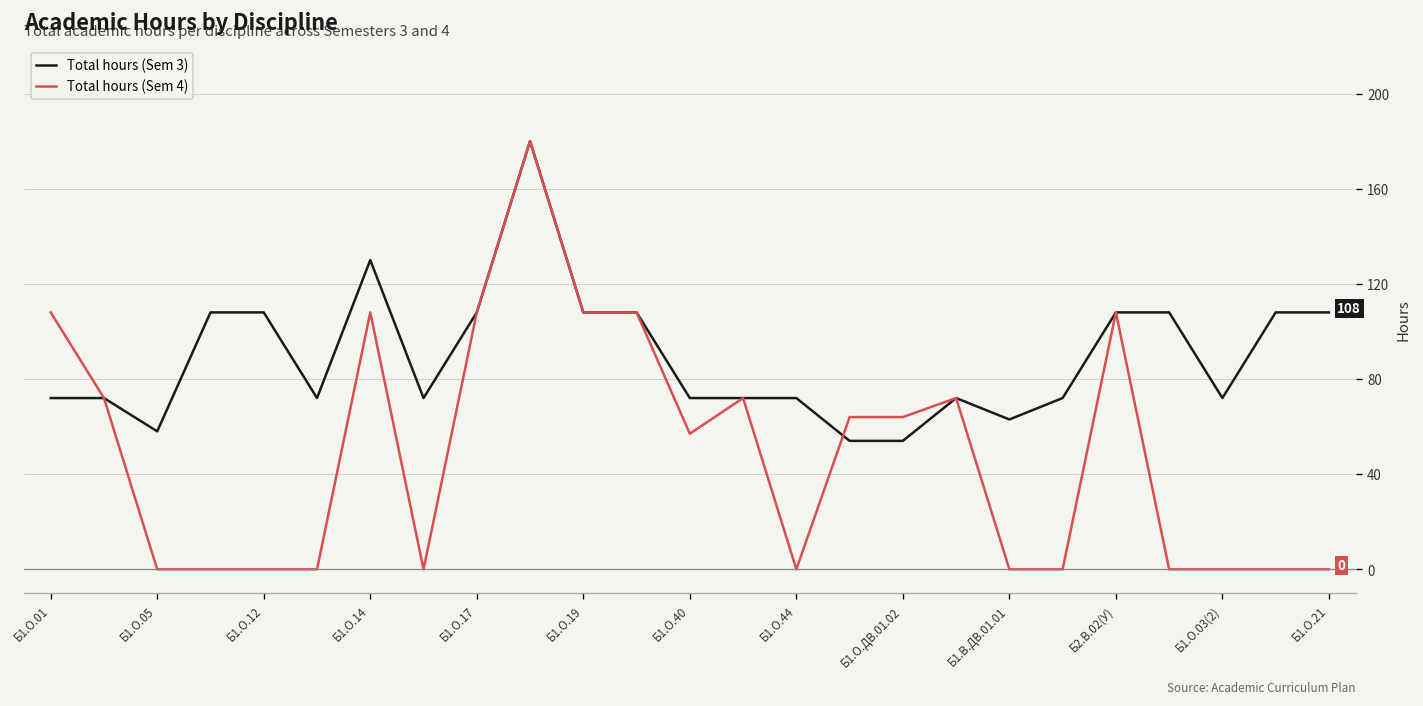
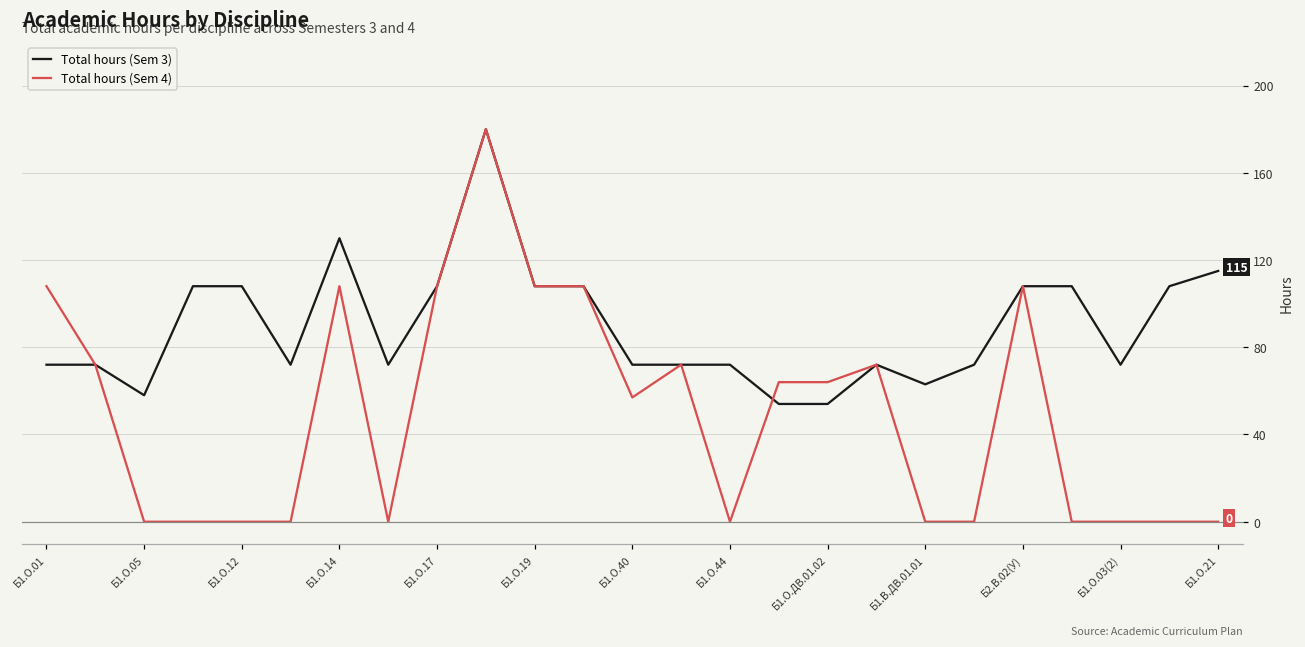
Total hours (Sem 3), Б1.О.21: 108 -> 115
